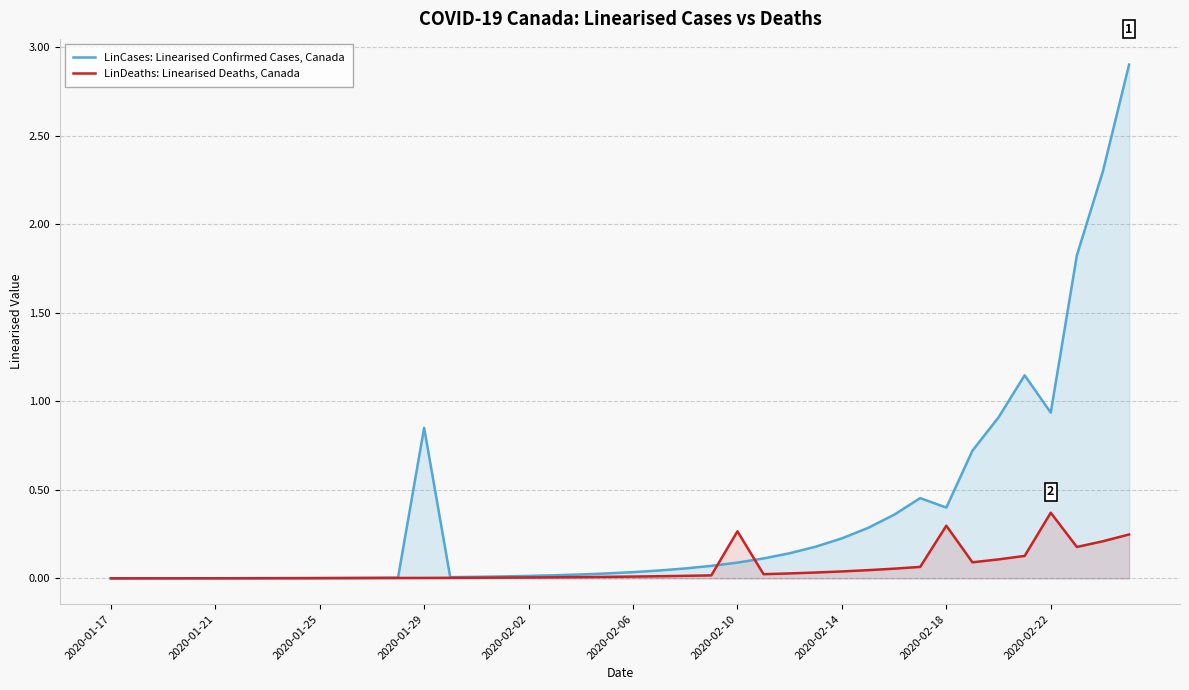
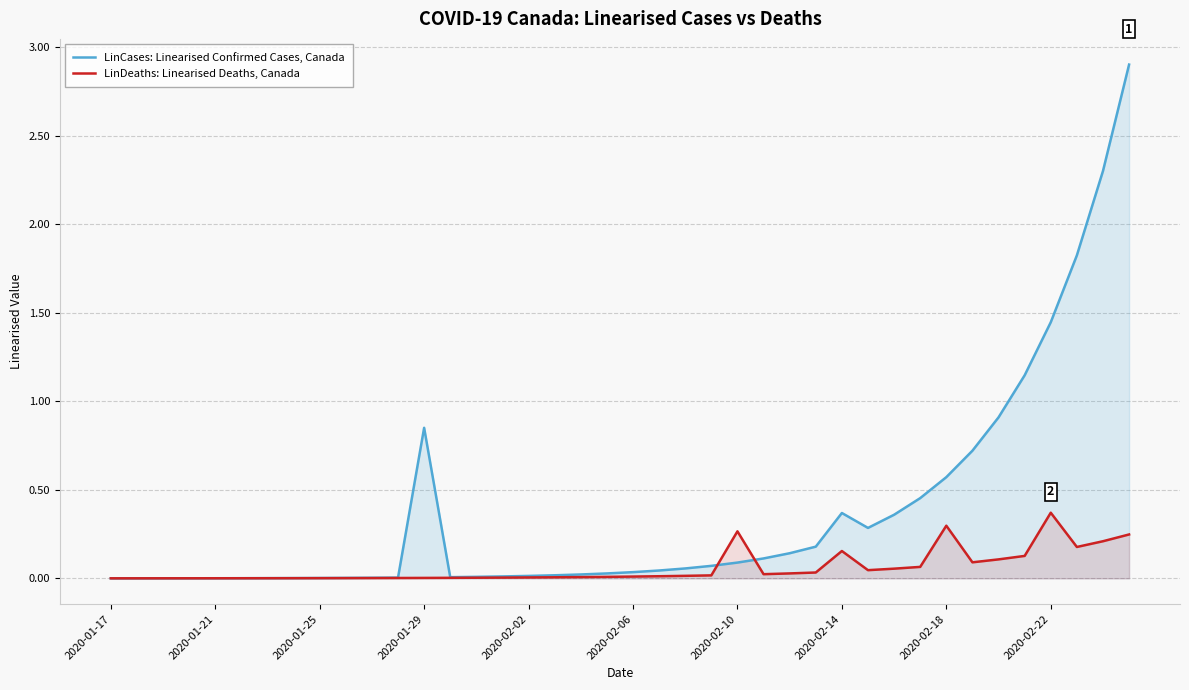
LinCases: Linearised Confirmed Cases, Canada, 2020-02-14: 0.23 -> 0.37
LinDeaths: Linearised Deaths, Canada, 2020-02-14: 0.04 -> 0.15
LinCases: Linearised Confirmed Cases, Canada, 2020-02-18: 0.40 -> 0.57
LinCases: Linearised Confirmed Cases, Canada, 2020-02-22: 0.94 -> 1.45
